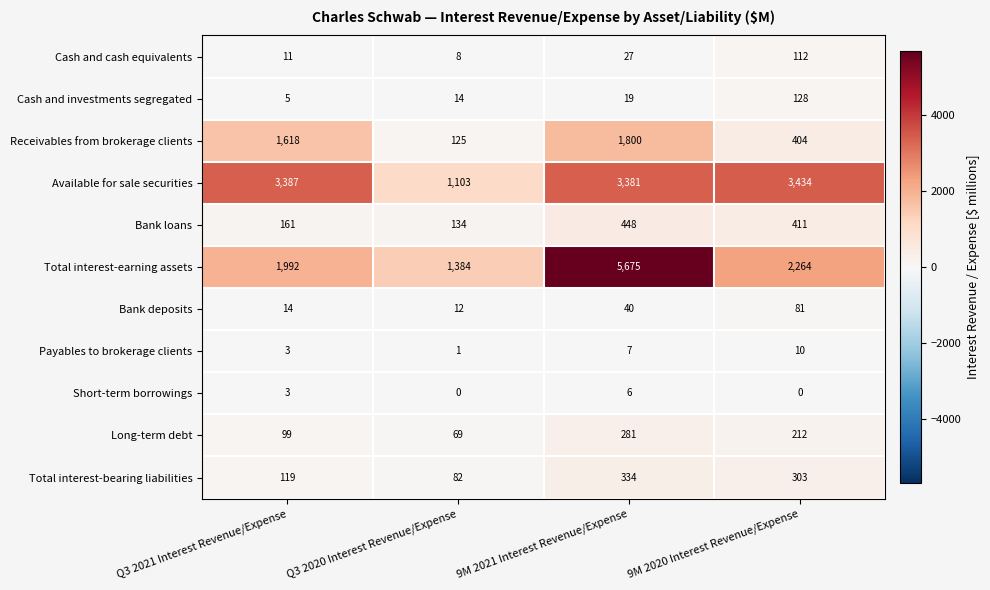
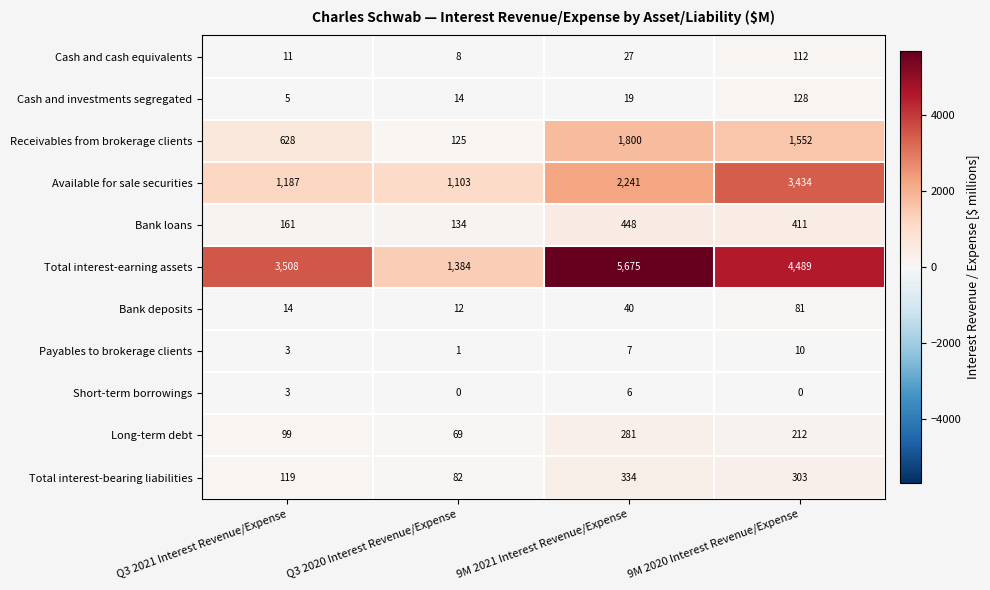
Receivables from brokerage clients, Q3 2021 Interest Revenue/Expense: 1,618 -> 628
Receivables from brokerage clients, 9M 2020 Interest Revenue/Expense: 404 -> 1,552
Available for sale securities, Q3 2021 Interest Revenue/Expense: 3,387 -> 1,187
Available for sale securities, 9M 2021 Interest Revenue/Expense: 3,381 -> 2,241
Total interest-earning assets, Q3 2021 Interest Revenue/Expense: 1,992 -> 3,508
Total interest-earning assets, 9M 2020 Interest Revenue/Expense: 2,264 -> 4,489
